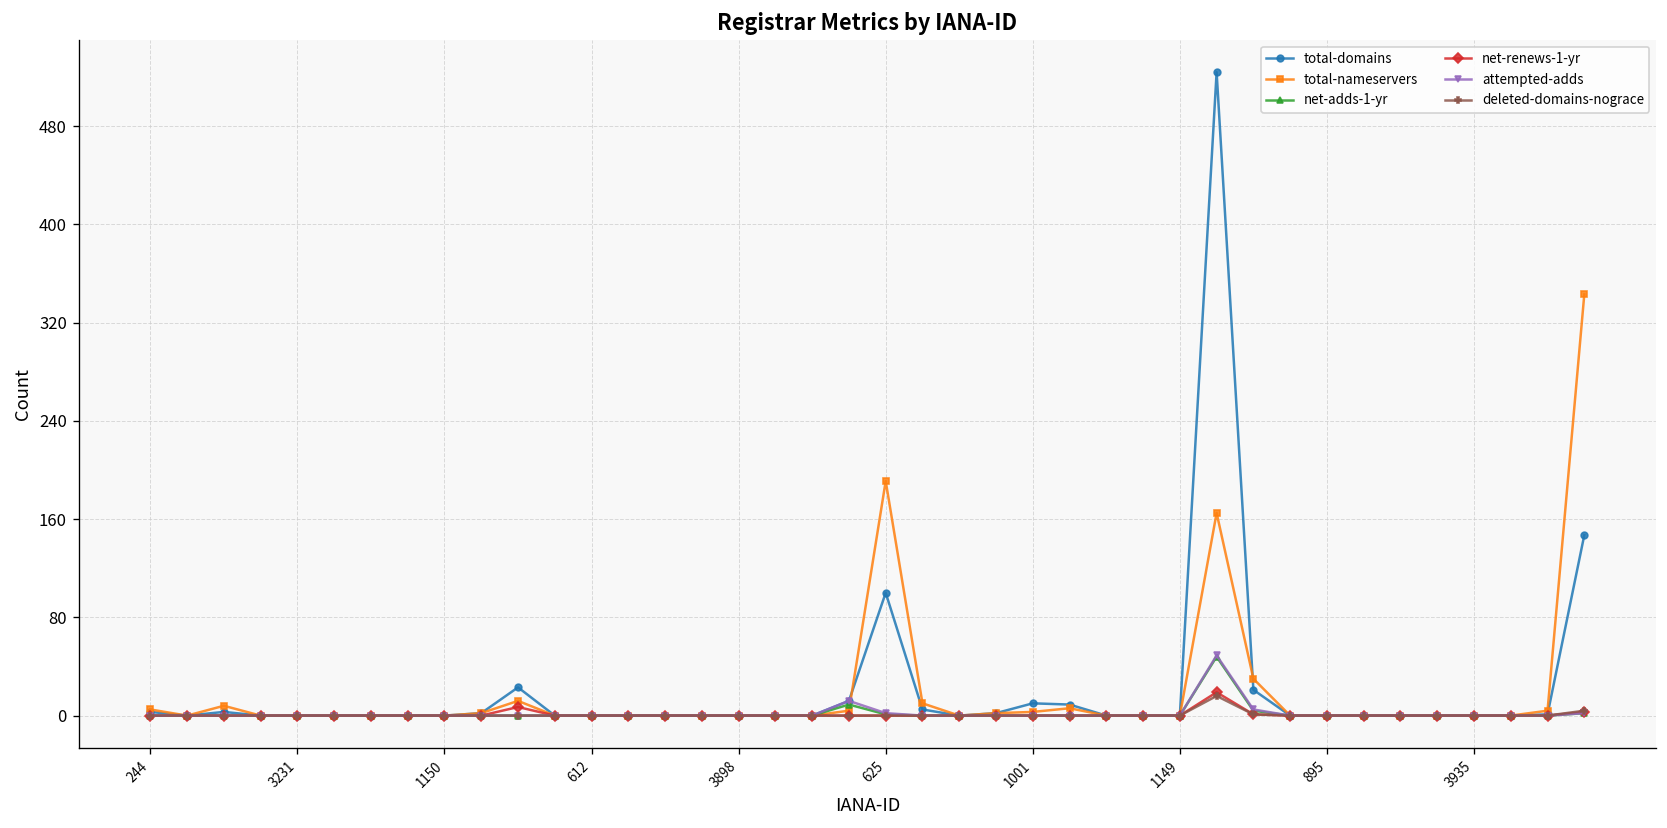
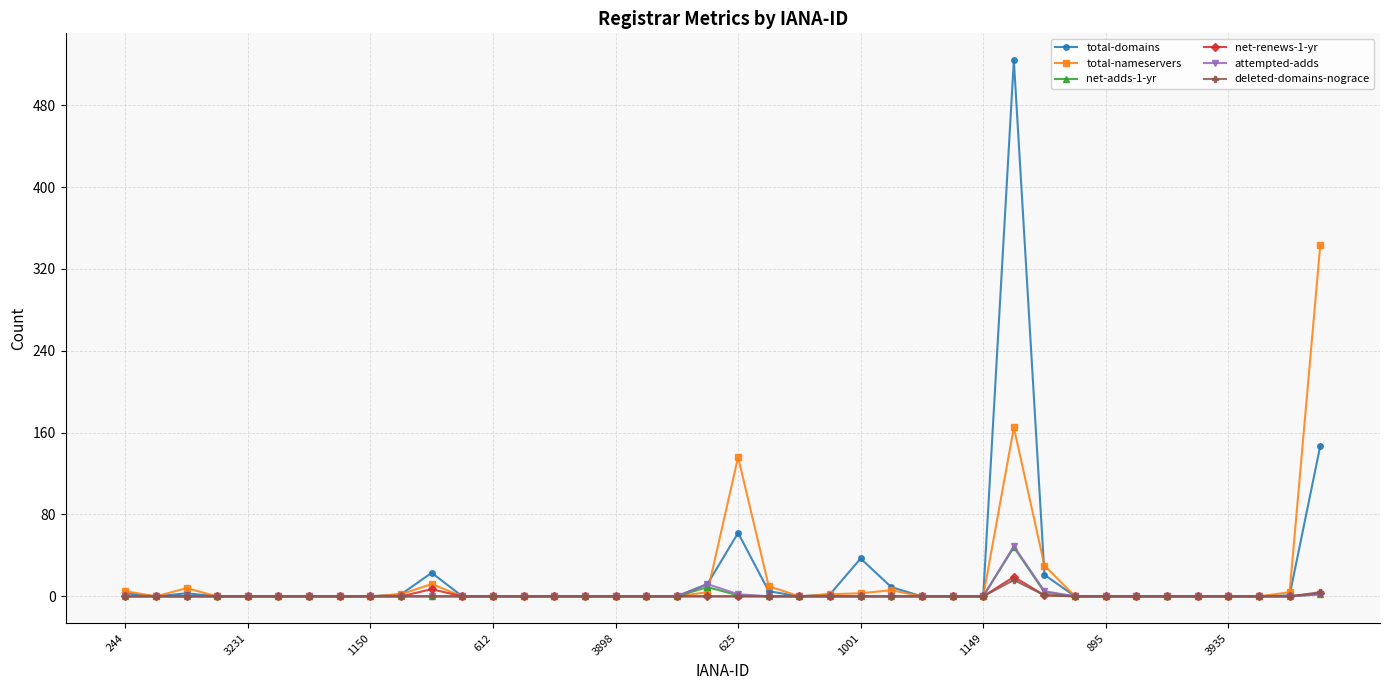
total-domains, 625: 100 -> 62
total-nameservers, 625: 191 -> 136
total-domains, 1001: 10 -> 37
